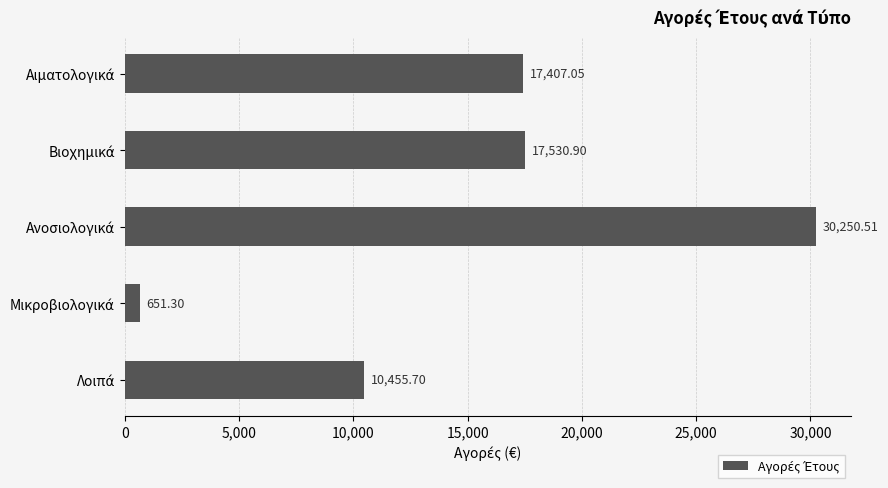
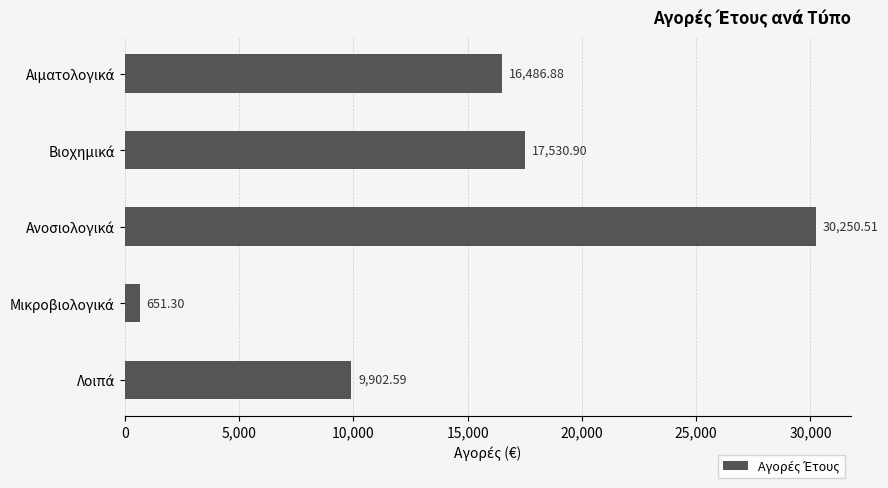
Αιματολογικά: 17,407.05 -> 16,486.88
Λοιπά: 10,455.70 -> 9,902.59
